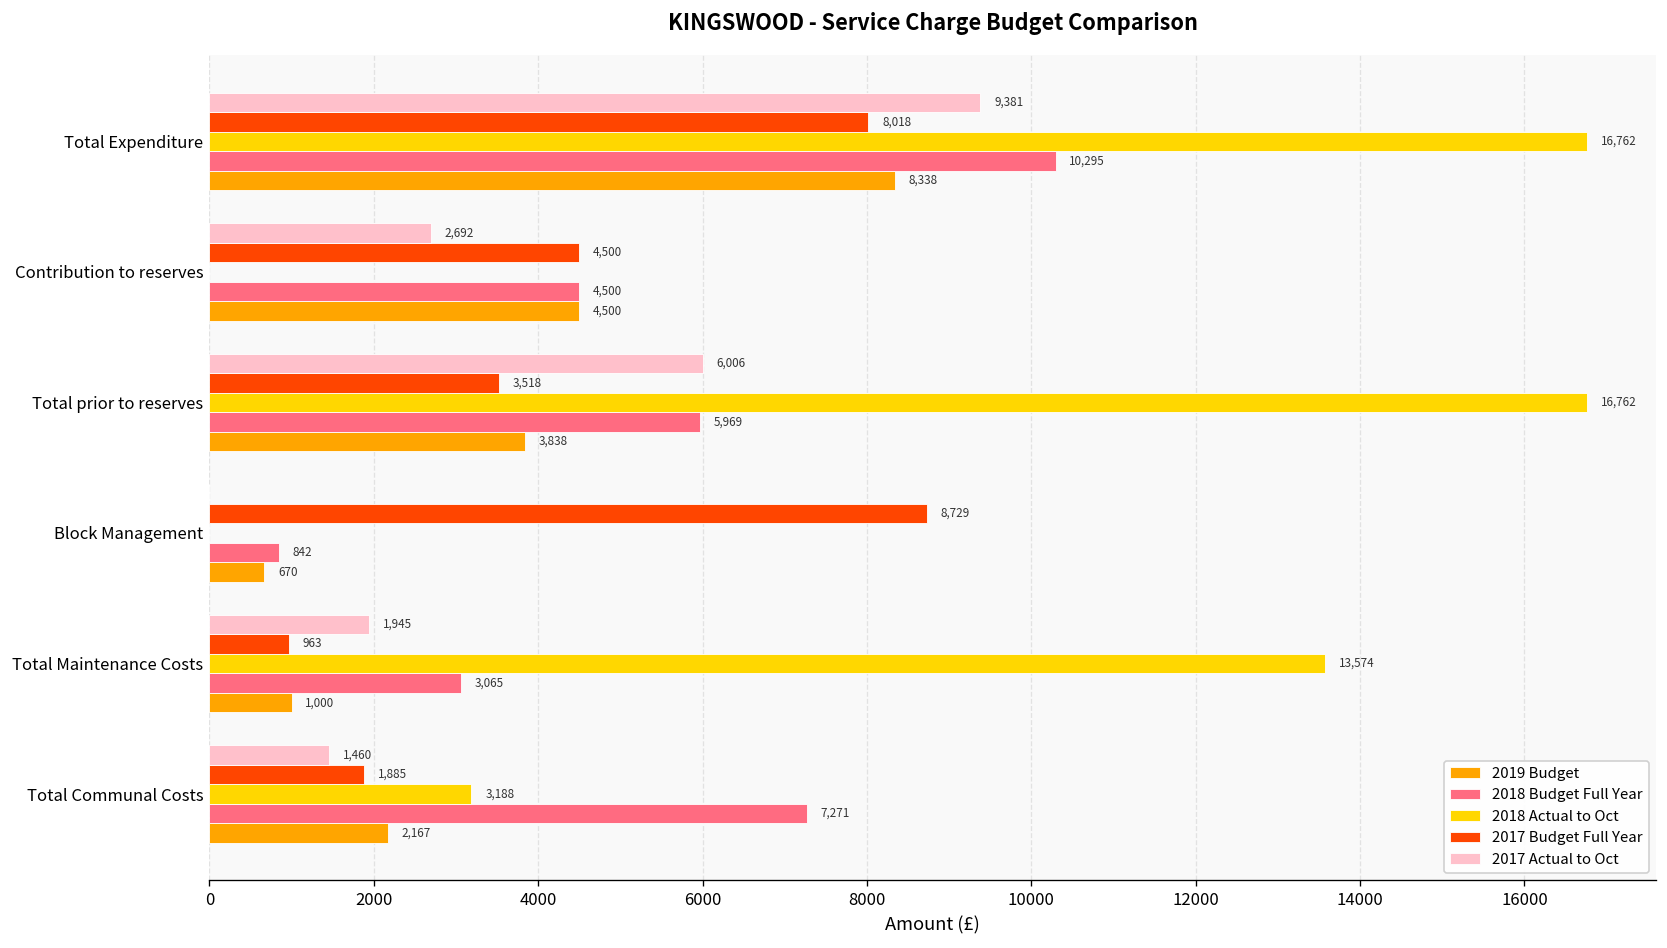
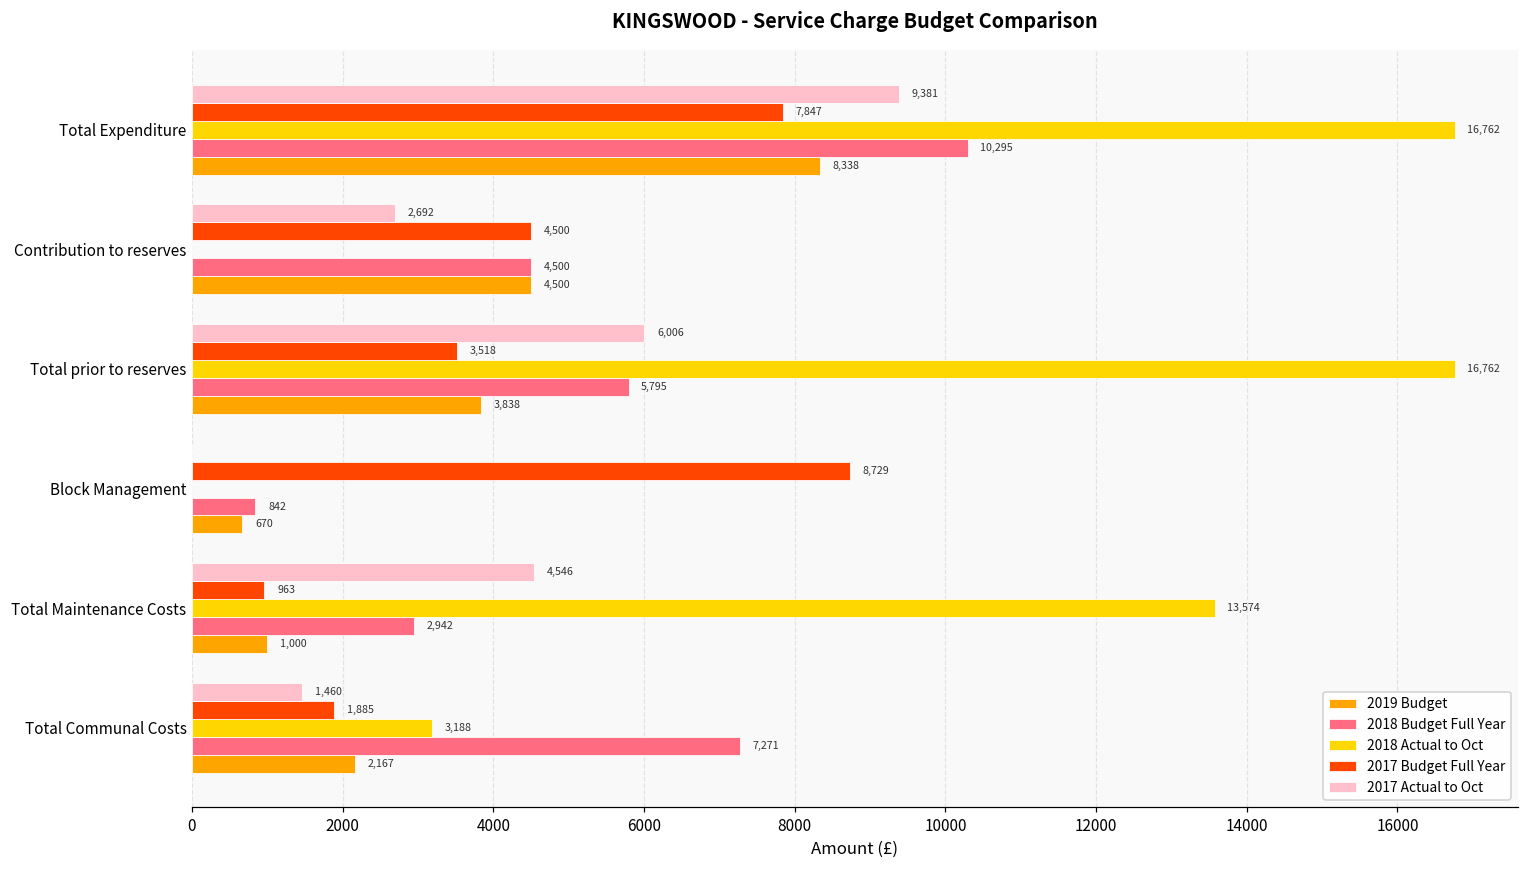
2017 Budget Full Year, Total Expenditure: 8,018 -> 7,847
2018 Budget Full Year, Total prior to reserves: 5,969 -> 5,795
2017 Actual to Oct, Total Maintenance Costs: 1,945 -> 4,546
2018 Budget Full Year, Total Maintenance Costs: 3,065 -> 2,942
